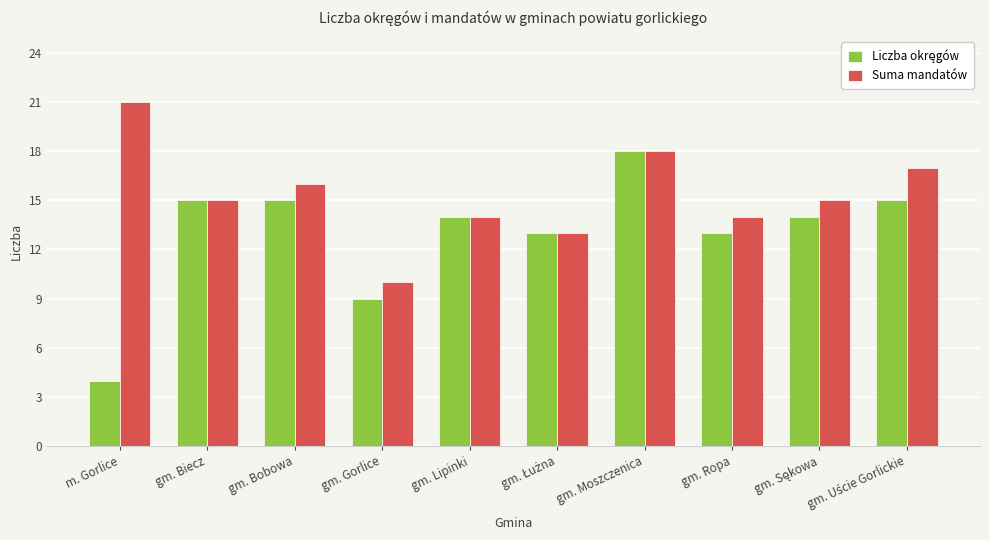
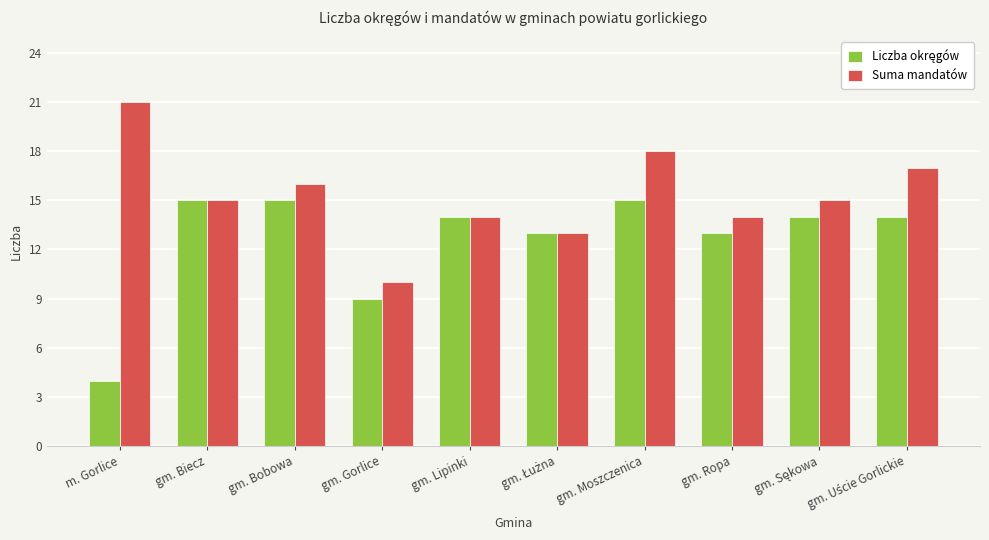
Liczba okręgów, gm. Moszczenica: 18 -> 15
Liczba okręgów, gm. Uście Gorlickie: 15 -> 14
